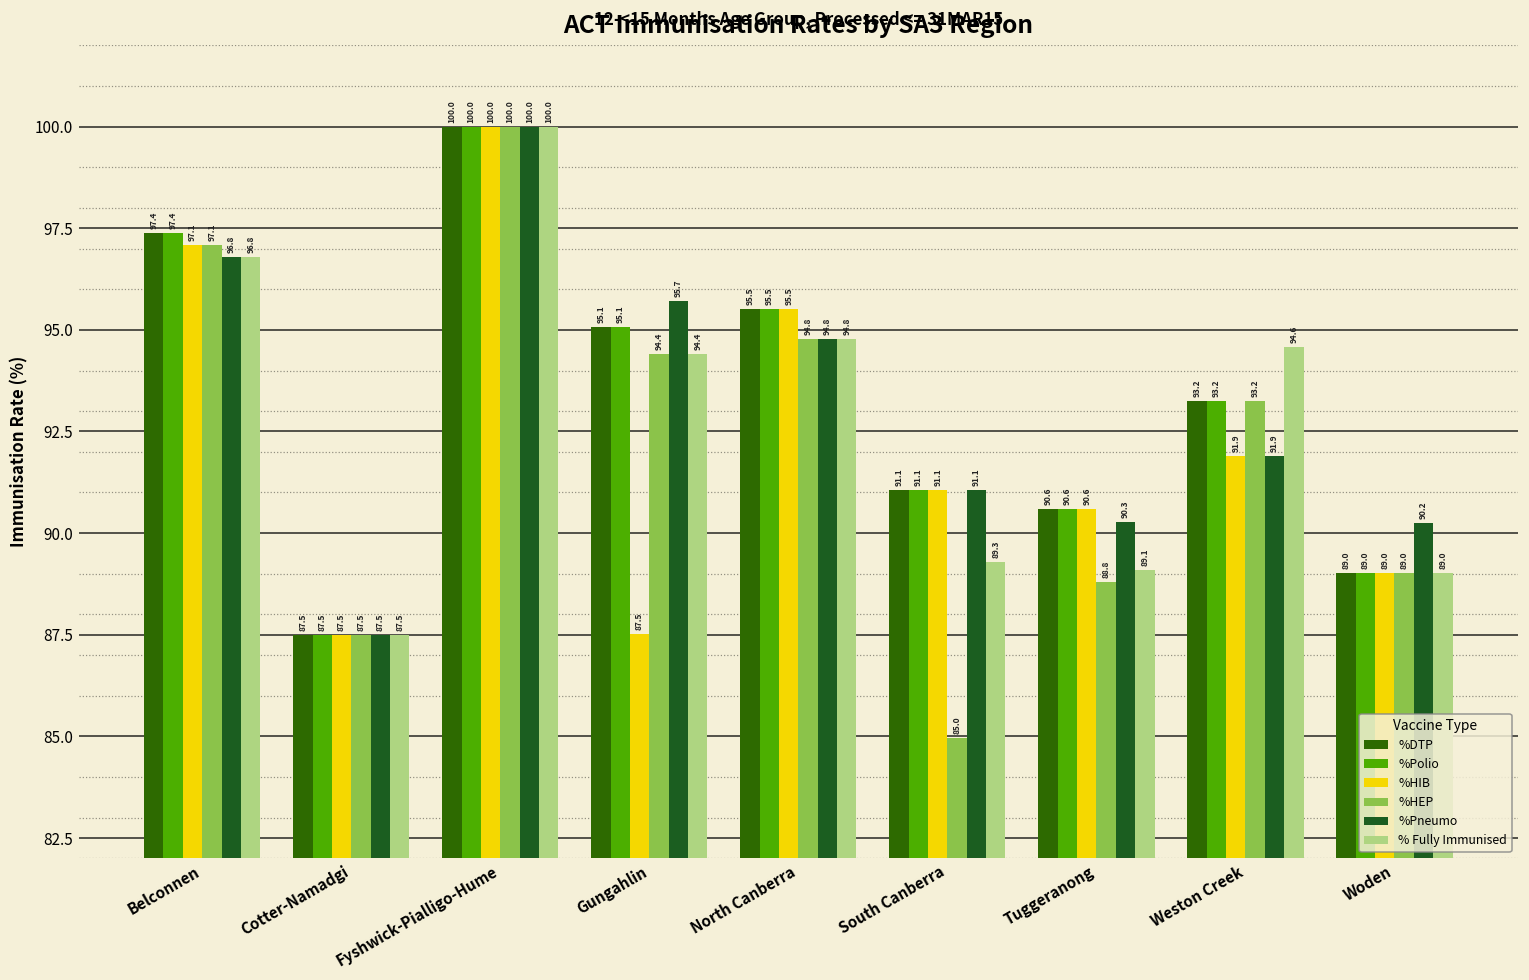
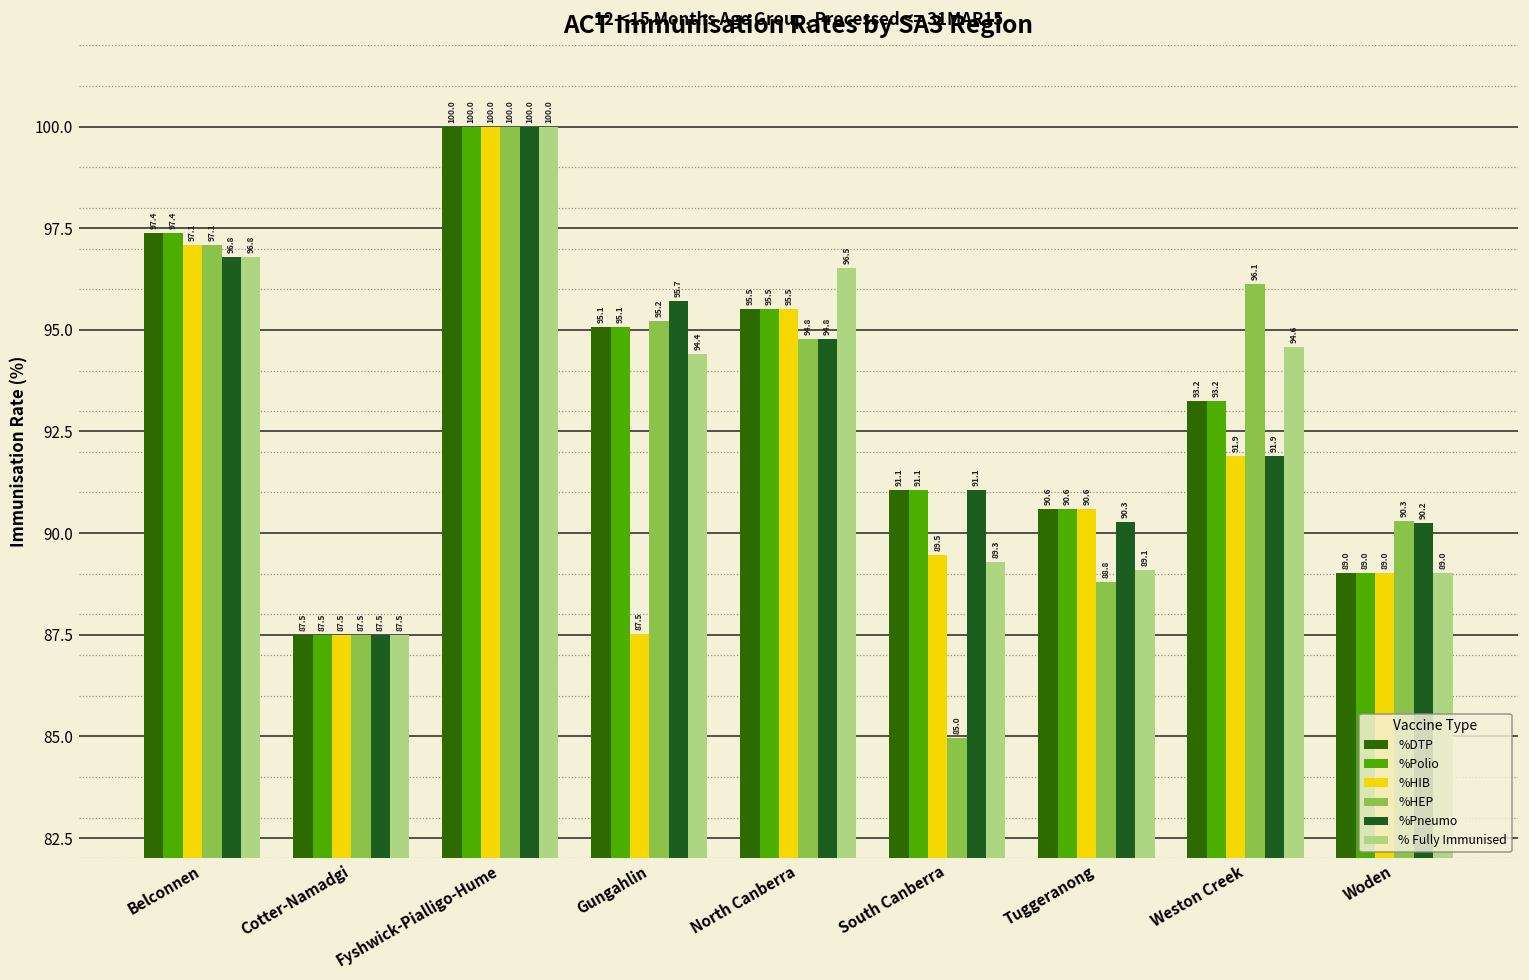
%HEP, Gungahlin: 94.4 -> 95.2
% Fully Immunised, North Canberra: 94.8 -> 96.5
%HIB, South Canberra: 91.1 -> 89.5
%HEP, Weston Creek: 93.2 -> 96.1
%HEP, Woden: 89.0 -> 90.3
